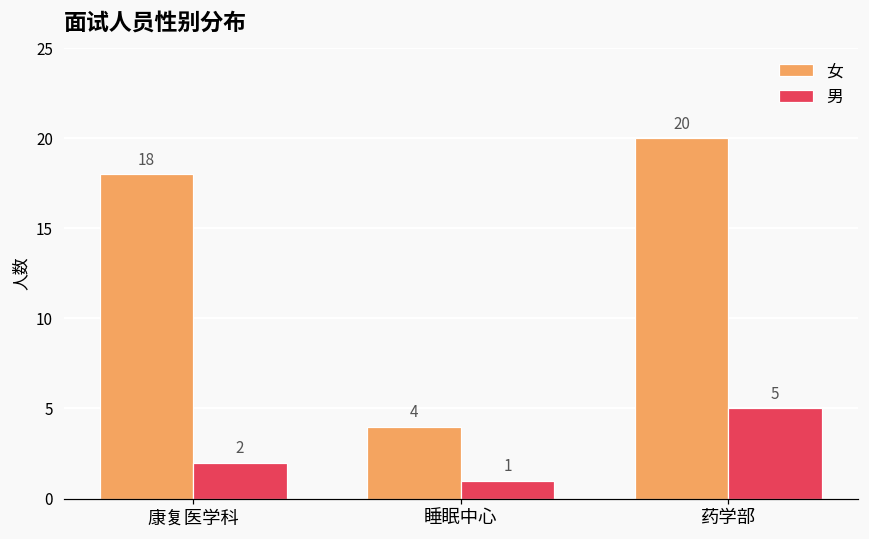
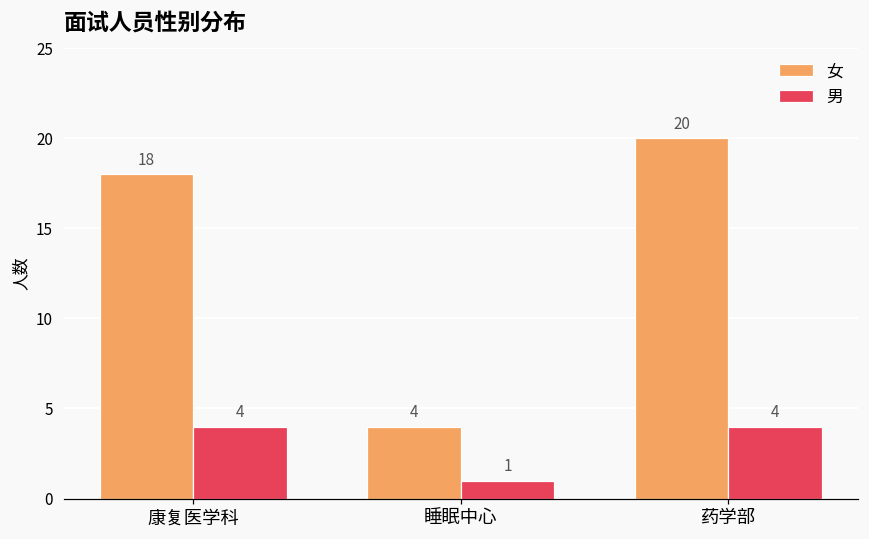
男, 康复医学科: 2 -> 4
男, 药学部: 5 -> 4
